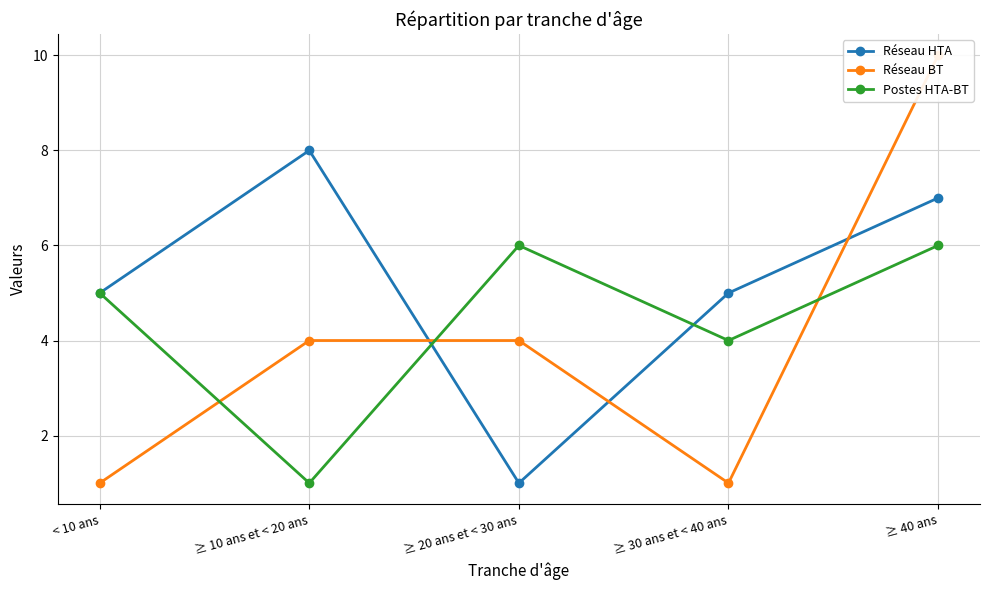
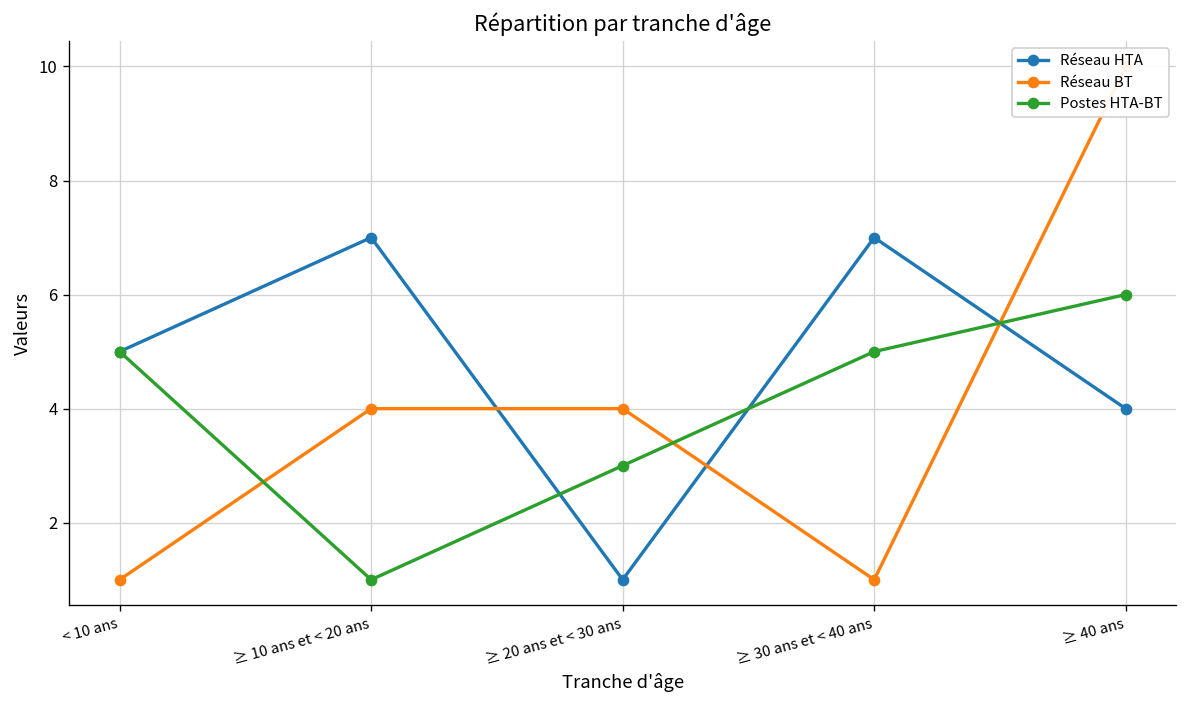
Réseau HTA, ≥ 10 ans et < 20 ans: 8 -> 7
Postes HTA-BT, ≥ 20 ans et < 30 ans: 6 -> 3
Réseau HTA, ≥ 30 ans et < 40 ans: 5 -> 7
Postes HTA-BT, ≥ 30 ans et < 40 ans: 4 -> 5
Réseau HTA, ≥ 40 ans: 7 -> 4
